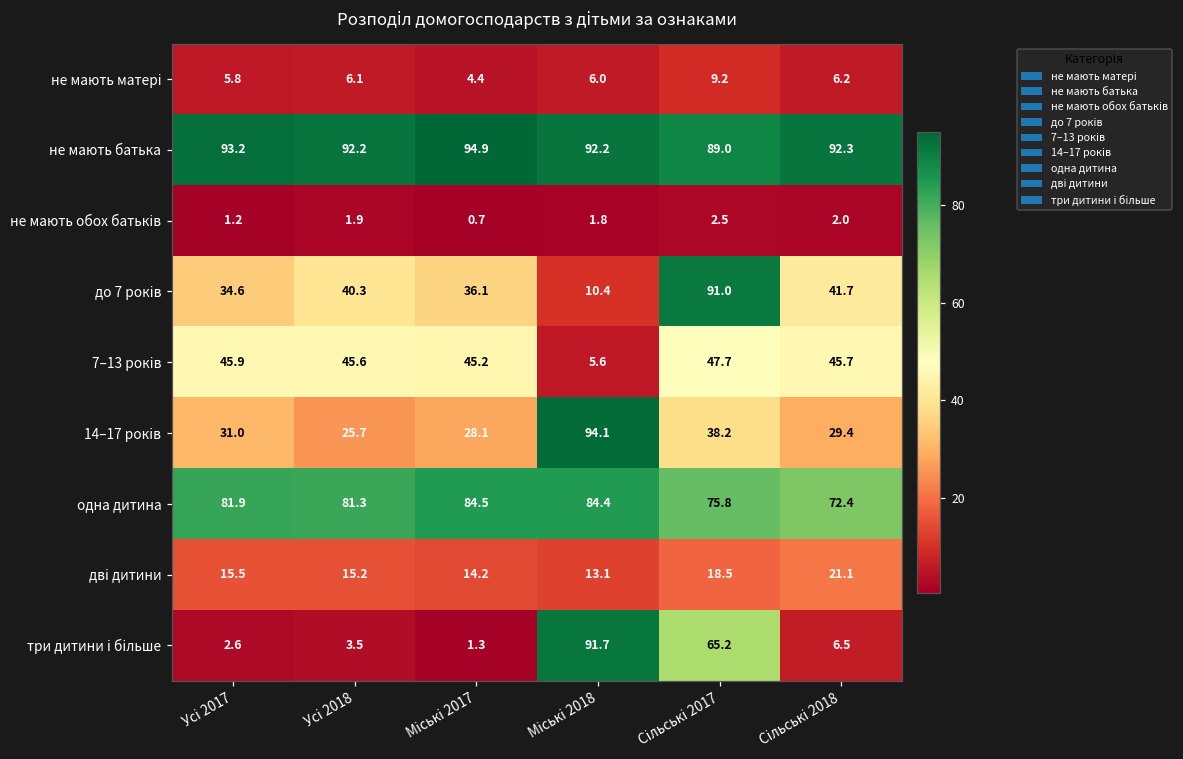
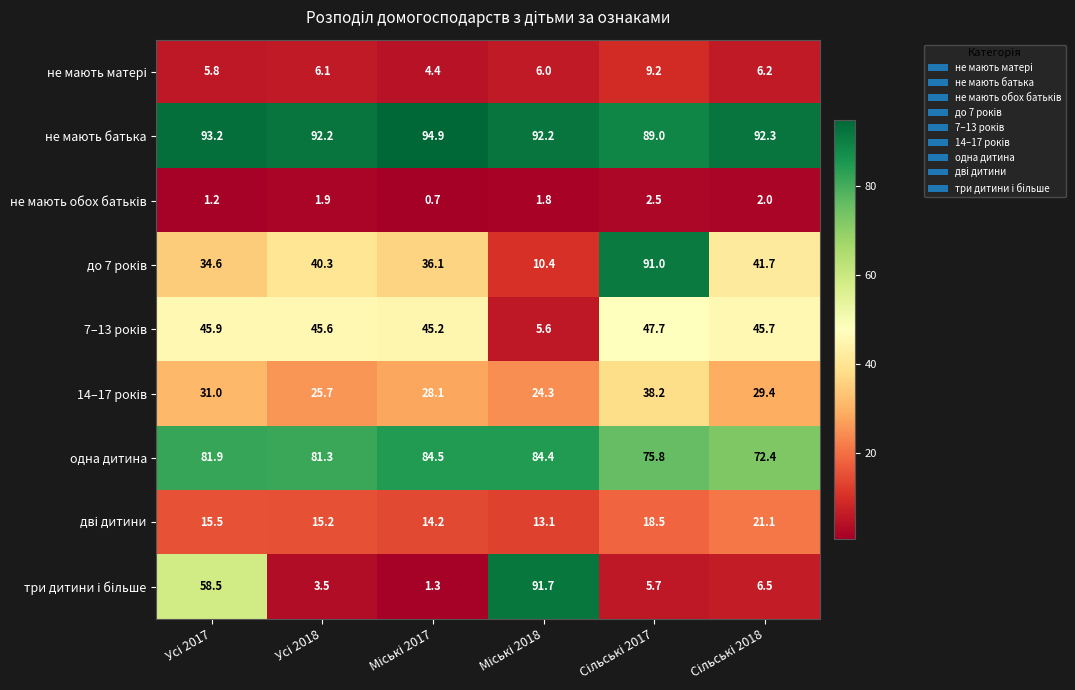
14–17 років, Міські 2018: 94.1 -> 24.3
три дитини і більше, Усі 2017: 2.6 -> 58.5
три дитини і більше, Сільські 2017: 65.2 -> 5.7
